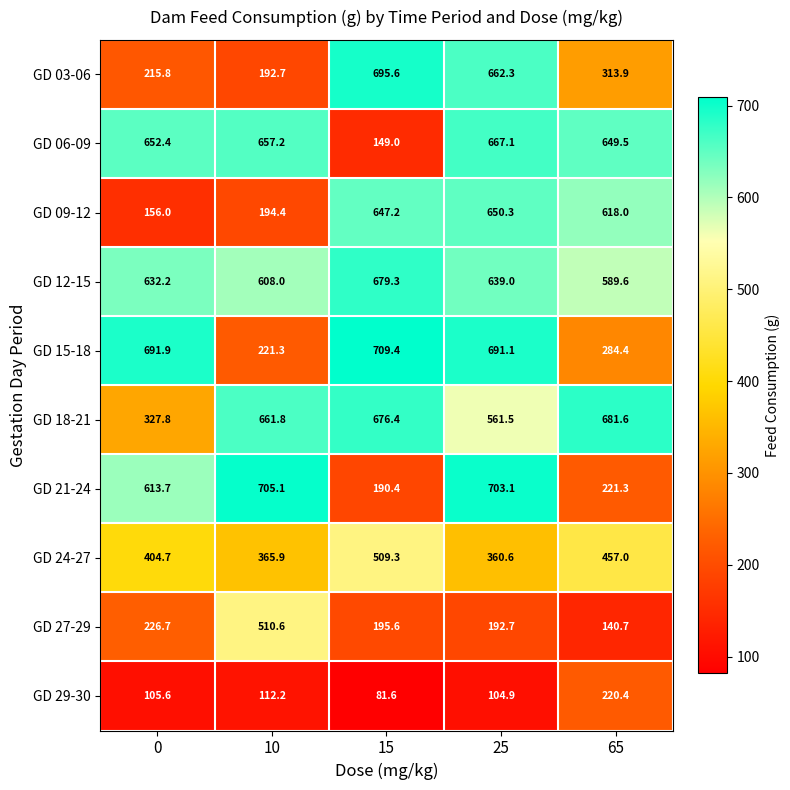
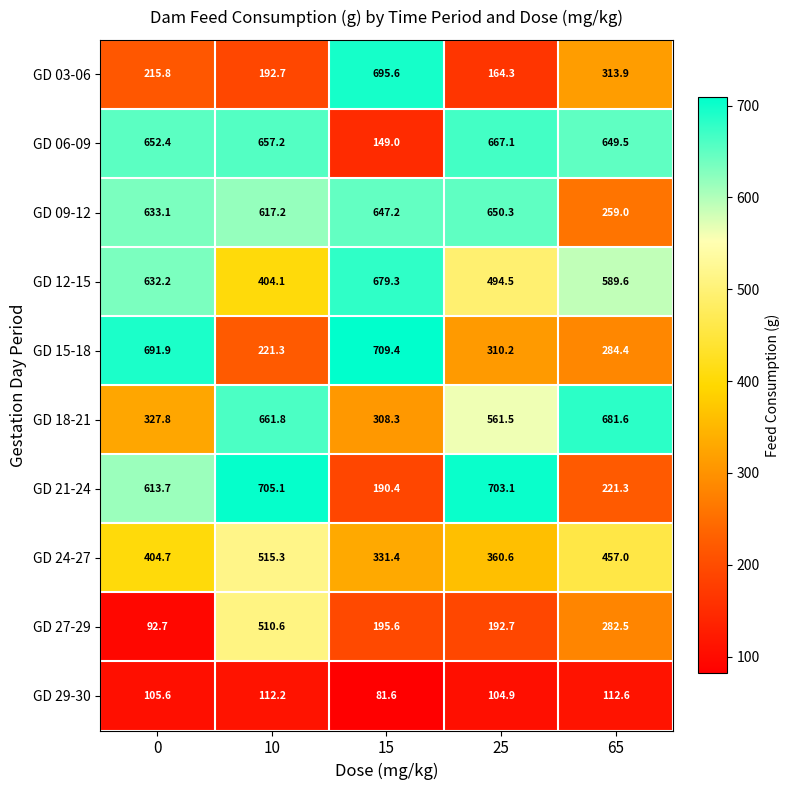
GD 03-06, 25: 662.3 -> 164.3
GD 09-12, 0: 156.0 -> 633.1
GD 09-12, 10: 194.4 -> 617.2
GD 09-12, 65: 618.0 -> 259.0
GD 12-15, 10: 608.0 -> 404.1
GD 12-15, 25: 639.0 -> 494.5
GD 15-18, 25: 691.1 -> 310.2
GD 18-21, 15: 676.4 -> 308.3
GD 24-27, 10: 365.9 -> 515.3
GD 24-27, 15: 509.3 -> 331.4
GD 27-29, 0: 226.7 -> 92.7
GD 27-29, 65: 140.7 -> 282.5
GD 29-30, 65: 220.4 -> 112.6
